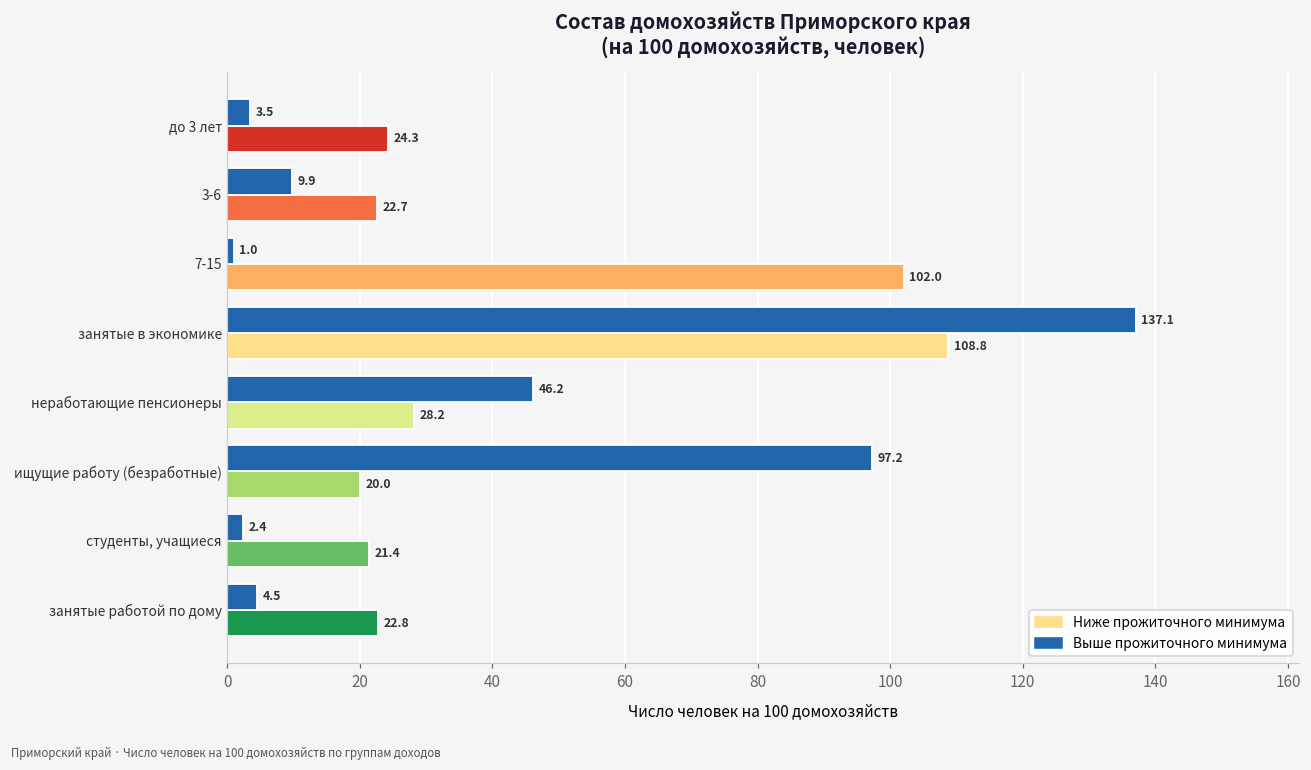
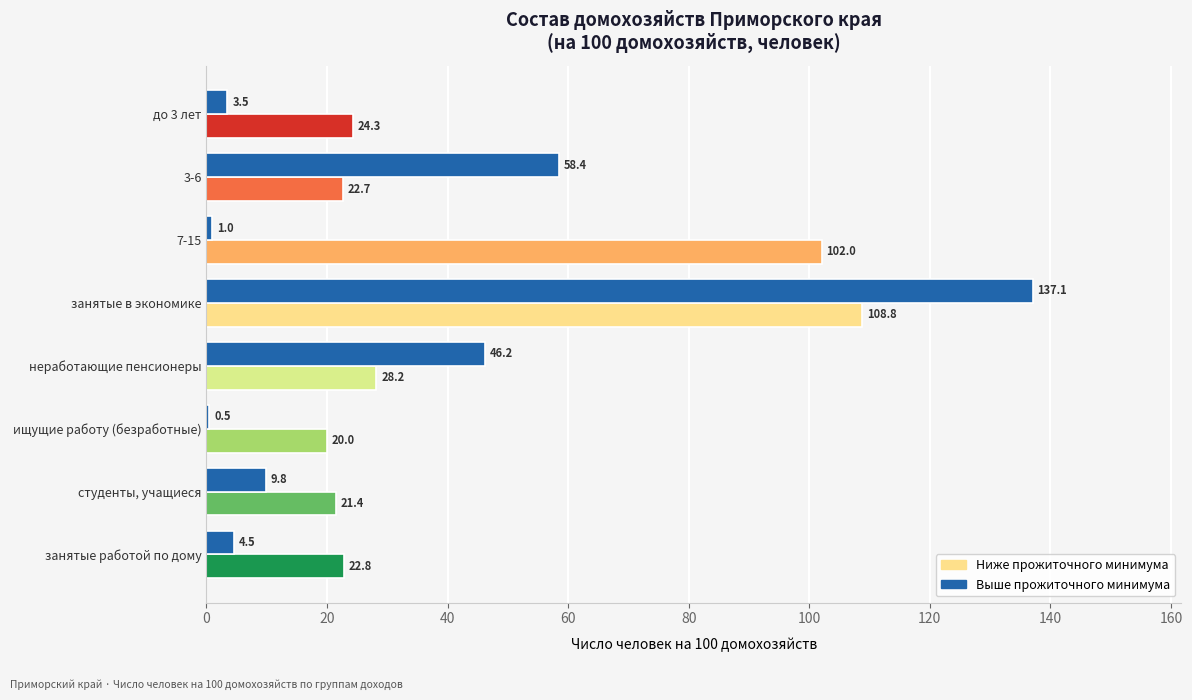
Выше прожиточного минимума, 3-6: 9.9 -> 58.4
Выше прожиточного минимума, ищущие работу (безработные): 97.2 -> 0.5
Выше прожиточного минимума, студенты, учащиеся: 2.4 -> 9.8
